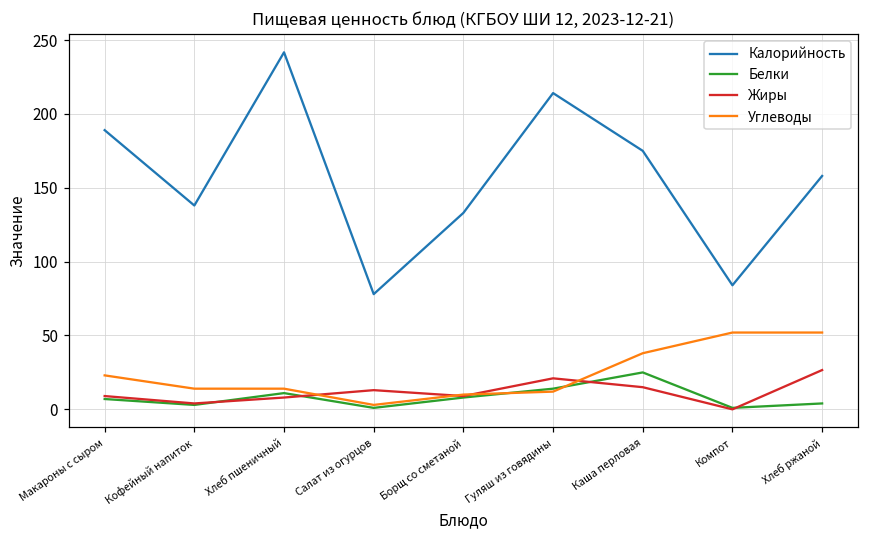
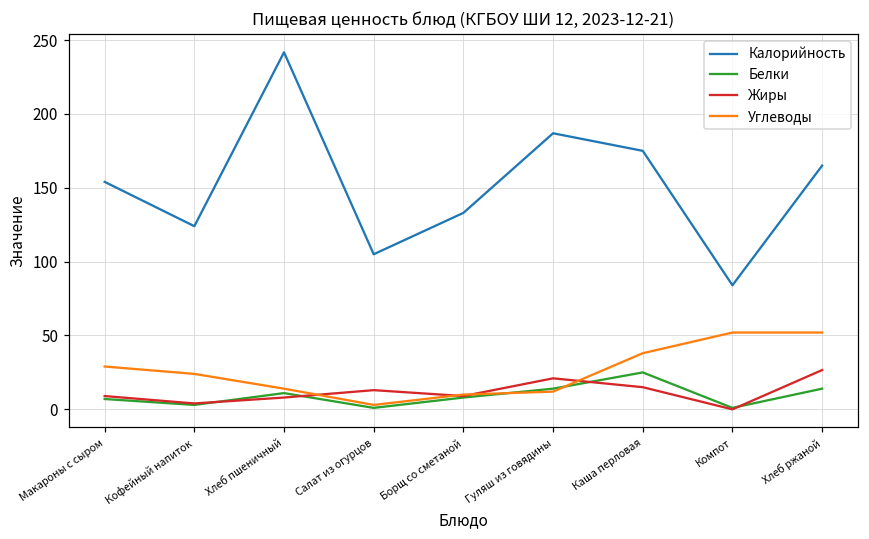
Калорийность, Макароны с сыром: 189 -> 154
Углеводы, Макароны с сыром: 23 -> 29
Калорийность, Кофейный напиток: 138 -> 124
Углеводы, Кофейный напиток: 14 -> 24
Калорийность, Салат из огурцов: 78 -> 105
Калорийность, Гуляш из говядины: 214 -> 187
Калорийность, Хлеб ржаной: 158 -> 165
Белки, Хлеб ржаной: 4 -> 14
